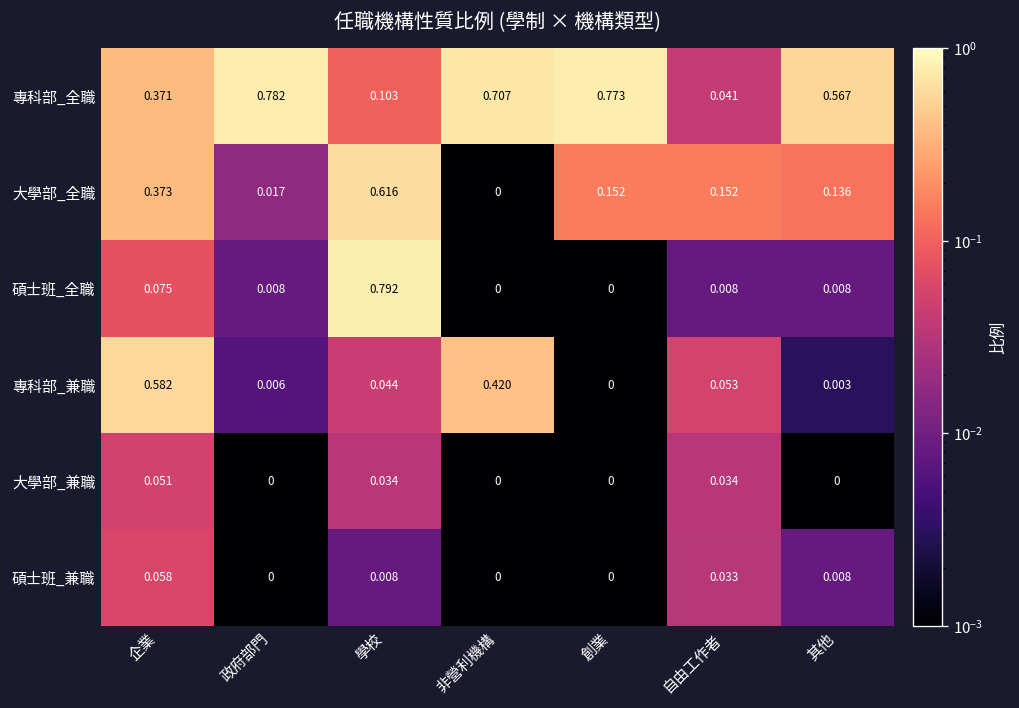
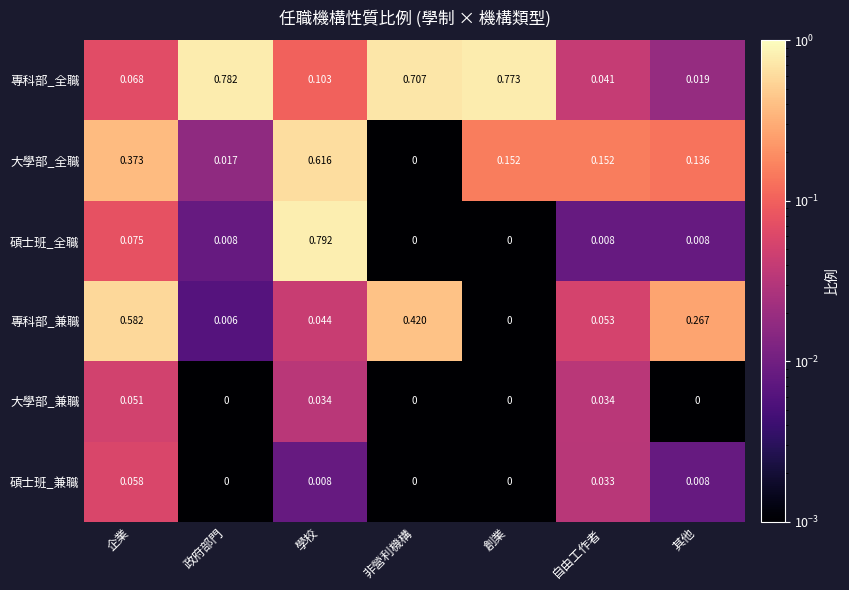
專科部_全職, 企業: 0.371 -> 0.068
專科部_全職, 其他: 0.567 -> 0.019
專科部_兼職, 其他: 0.003 -> 0.267
